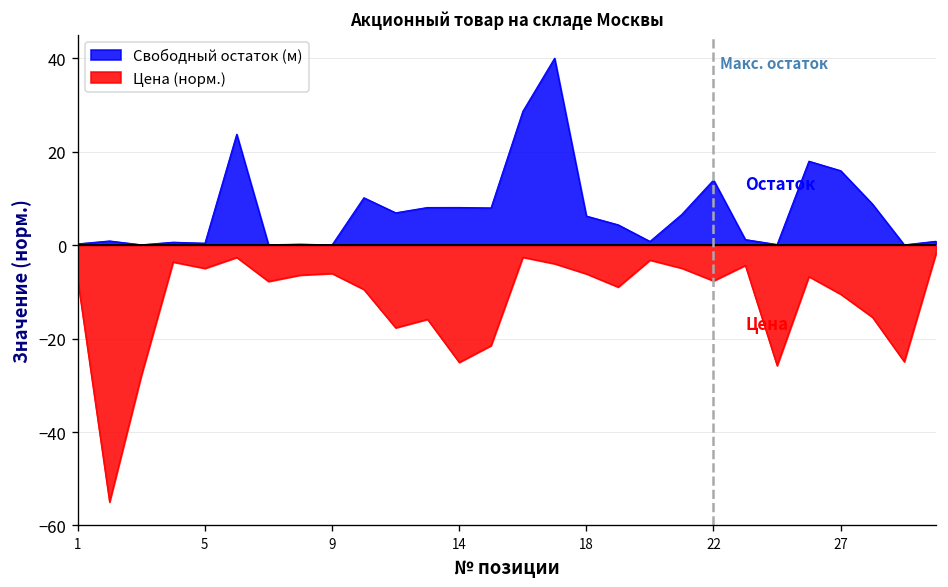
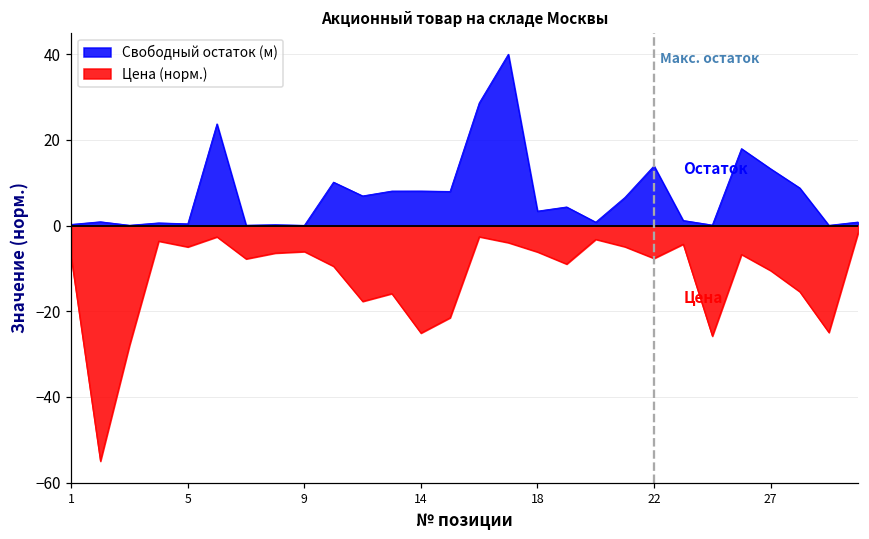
Свободный остаток (м), 18: 6 -> 3
Свободный остаток (м), 27: 16 -> 13
